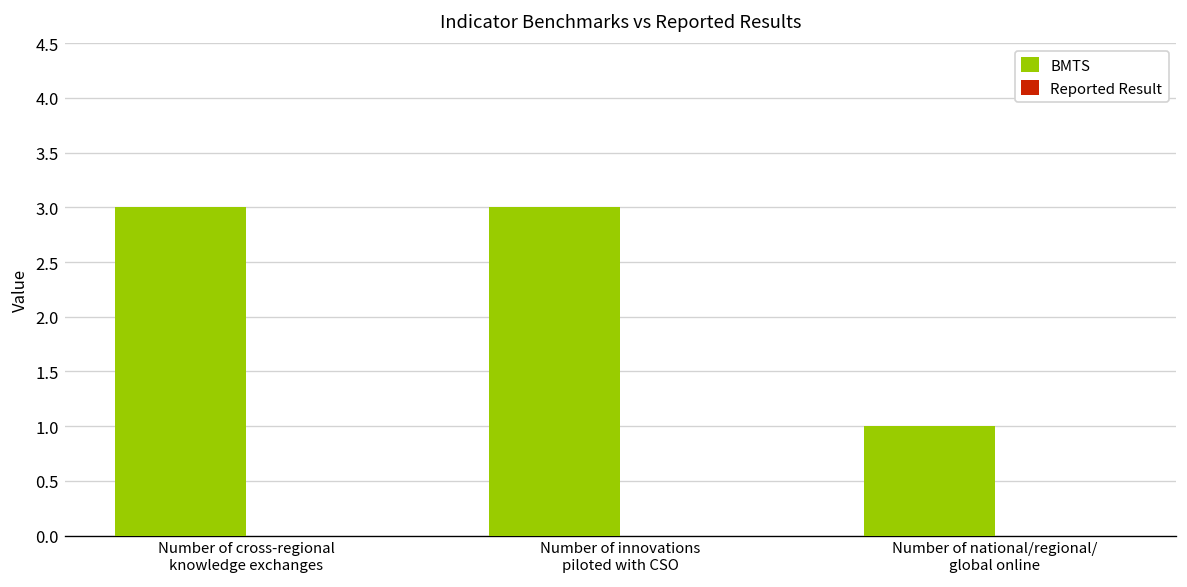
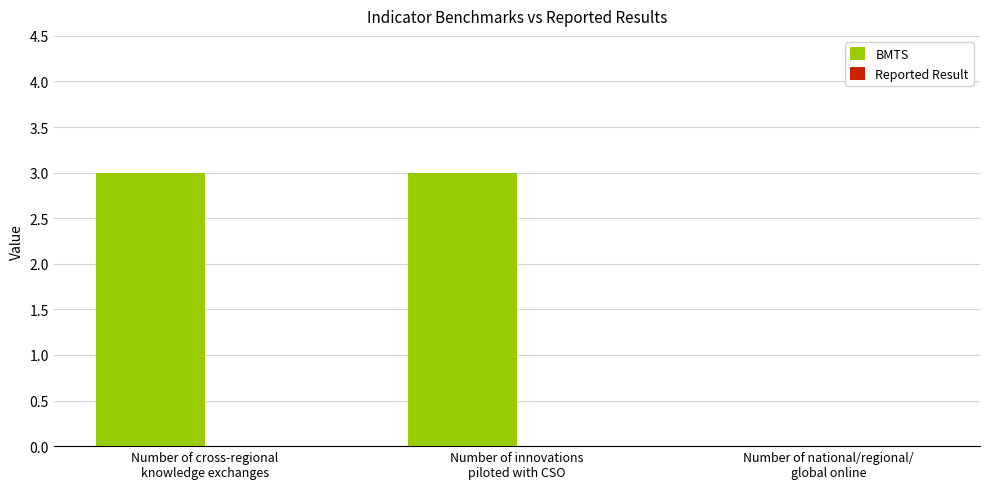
BMTS, Number of national/regional/ global online: 1 -> 0
